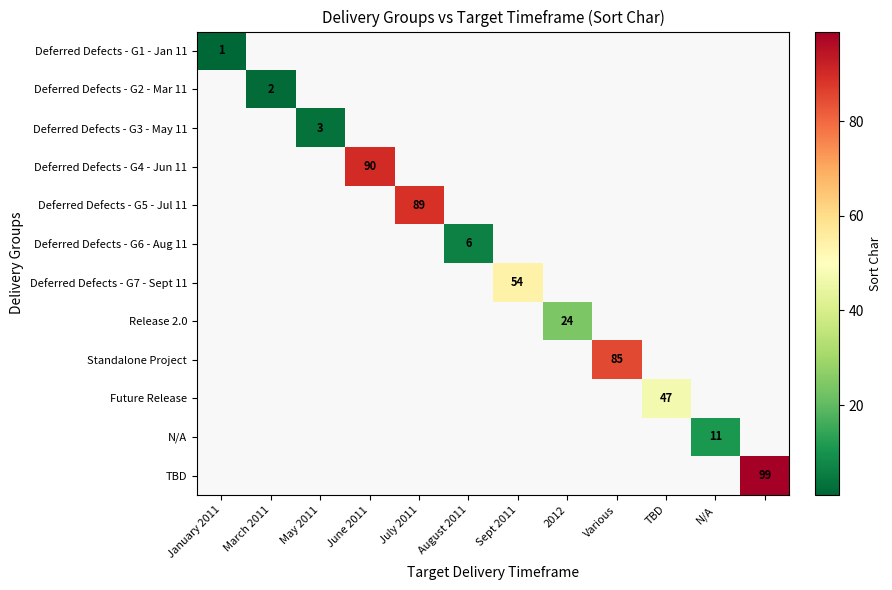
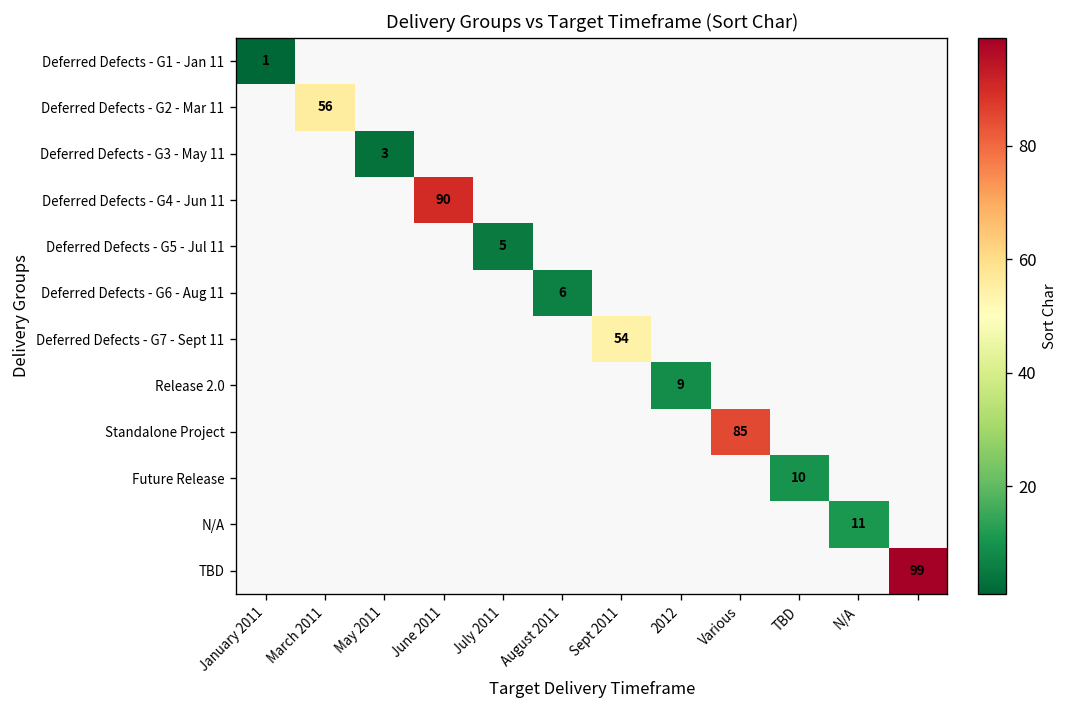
Deferred Defects - G2 - Mar 11, March 2011: 2 -> 56
Deferred Defects - G5 - Jul 11, July 2011: 89 -> 5
Release 2.0, 2012: 24 -> 9
Future Release, TBD: 47 -> 10
